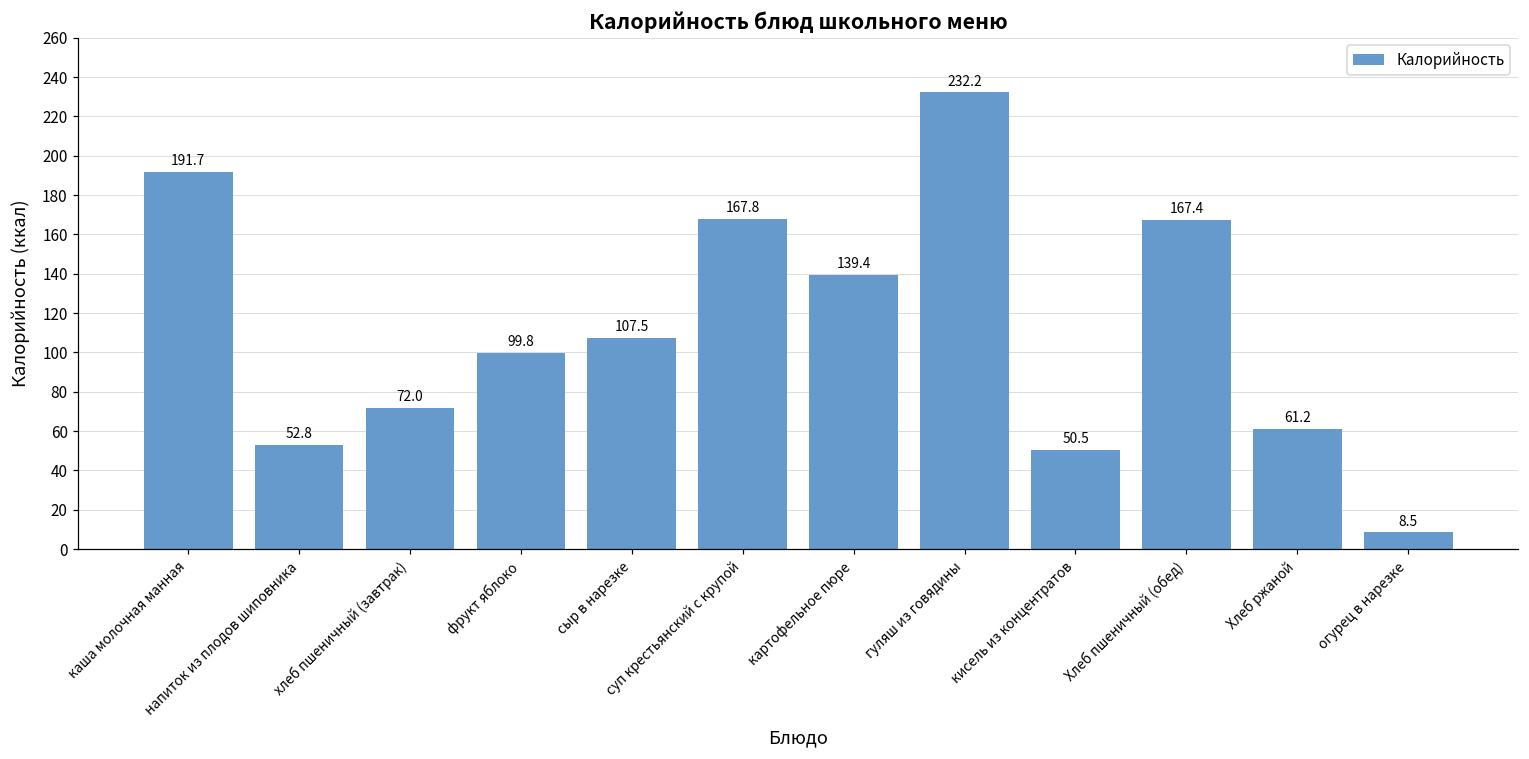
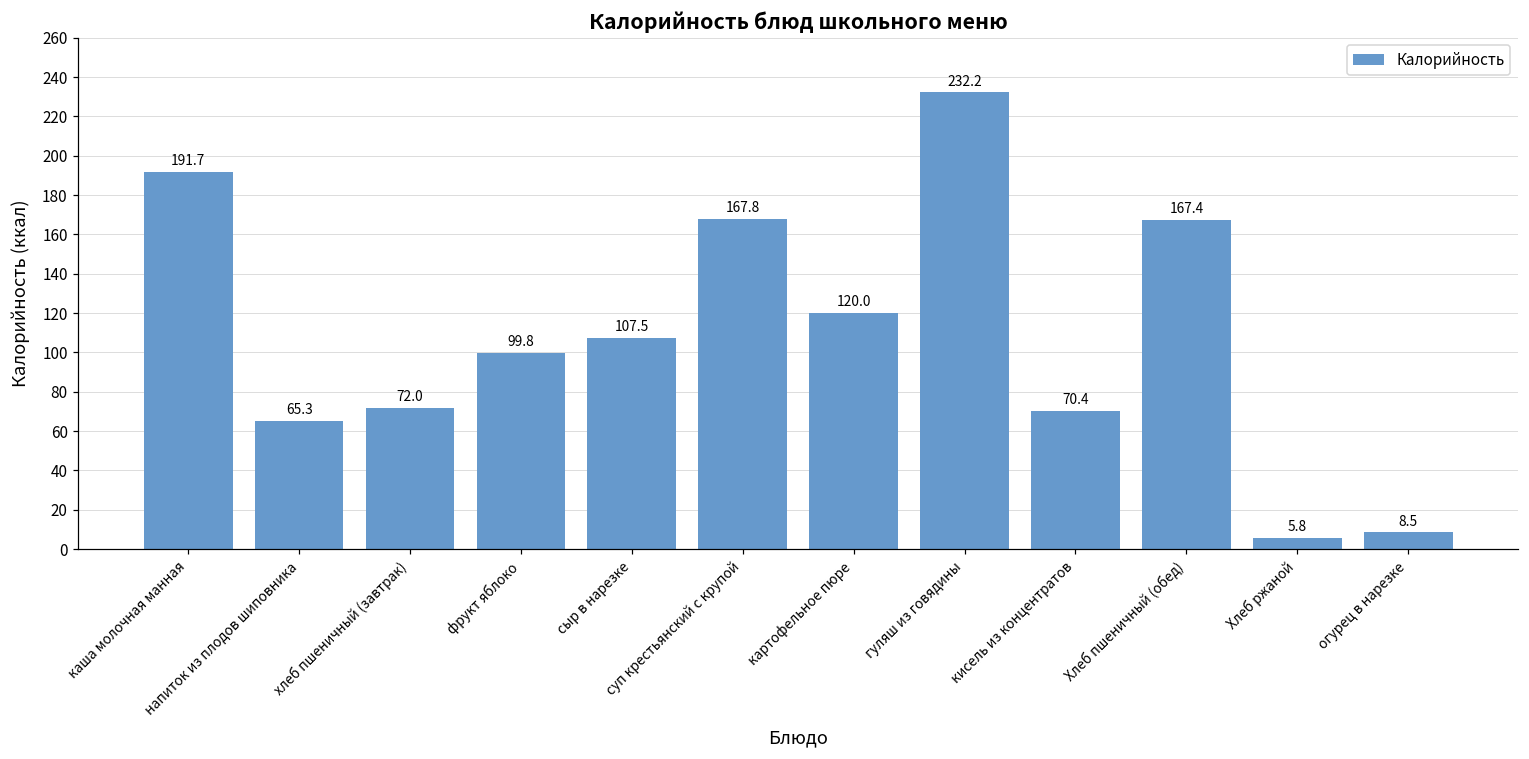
напиток из плодов шиповника: 52.8 -> 65.3
картофельное пюре: 139.4 -> 120.0
кисель из концентратов: 50.5 -> 70.4
Хлеб ржаной: 61.2 -> 5.8
